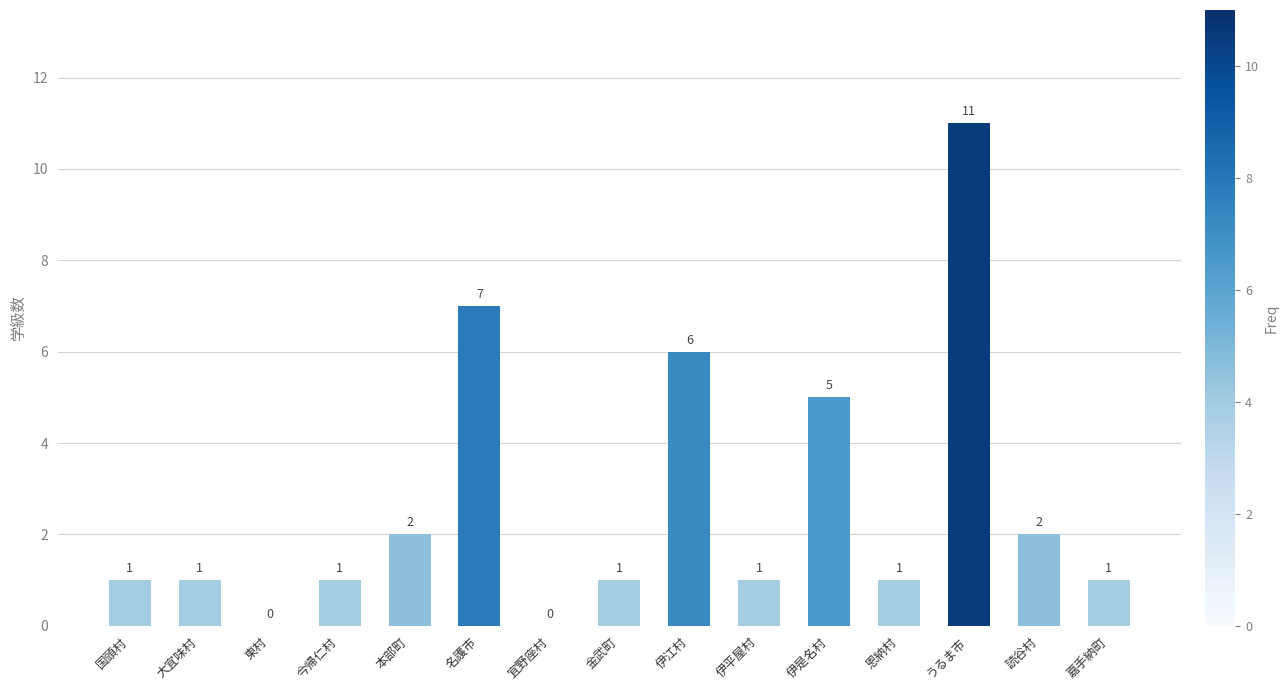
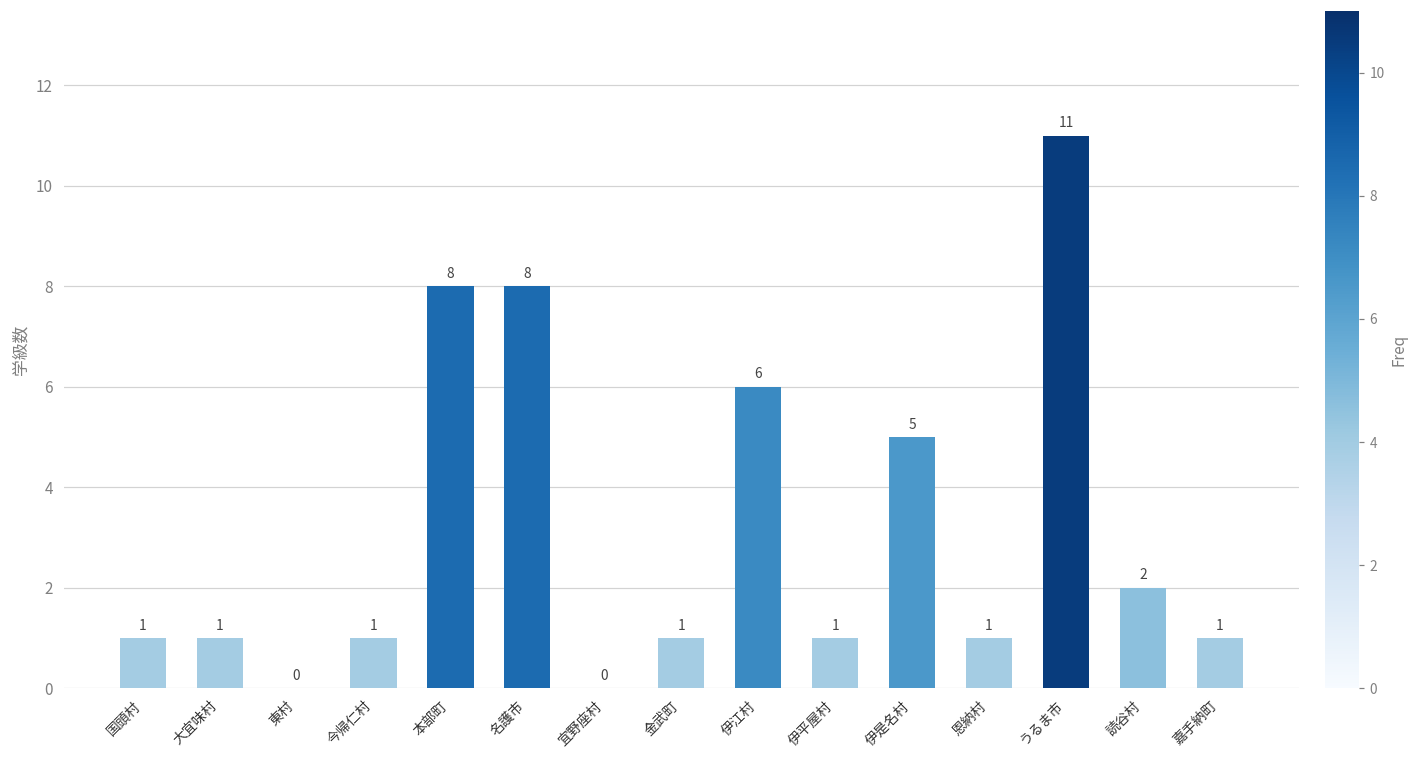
本部町: 2 -> 8
名護市: 7 -> 8
